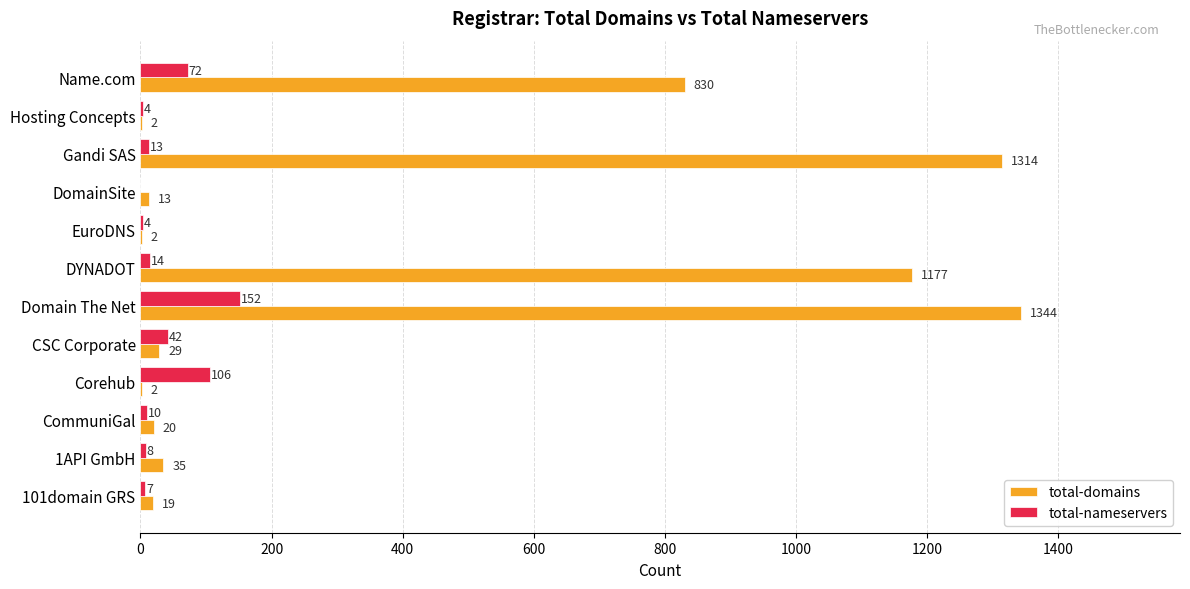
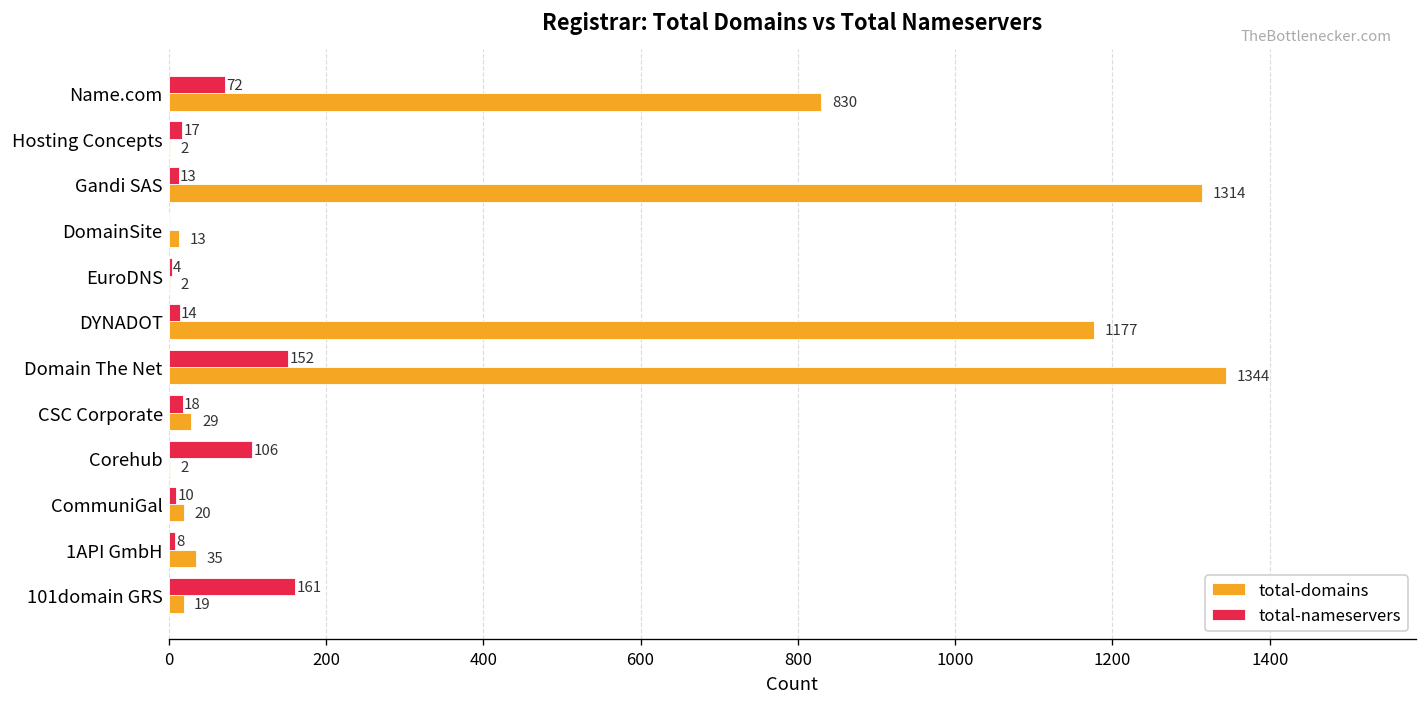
total-nameservers, Hosting Concepts: 4 -> 17
total-nameservers, CSC Corporate: 42 -> 18
total-nameservers, 101domain GRS: 7 -> 161
